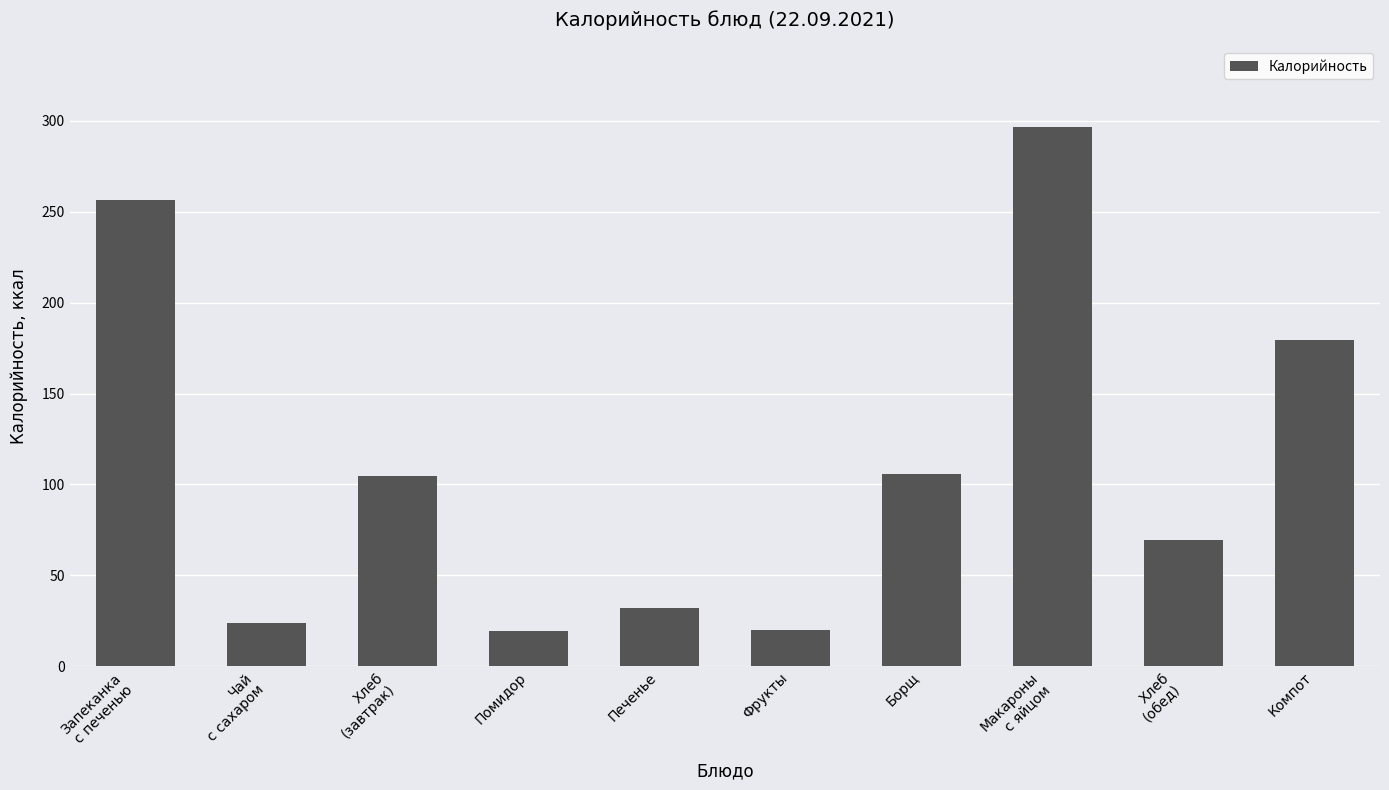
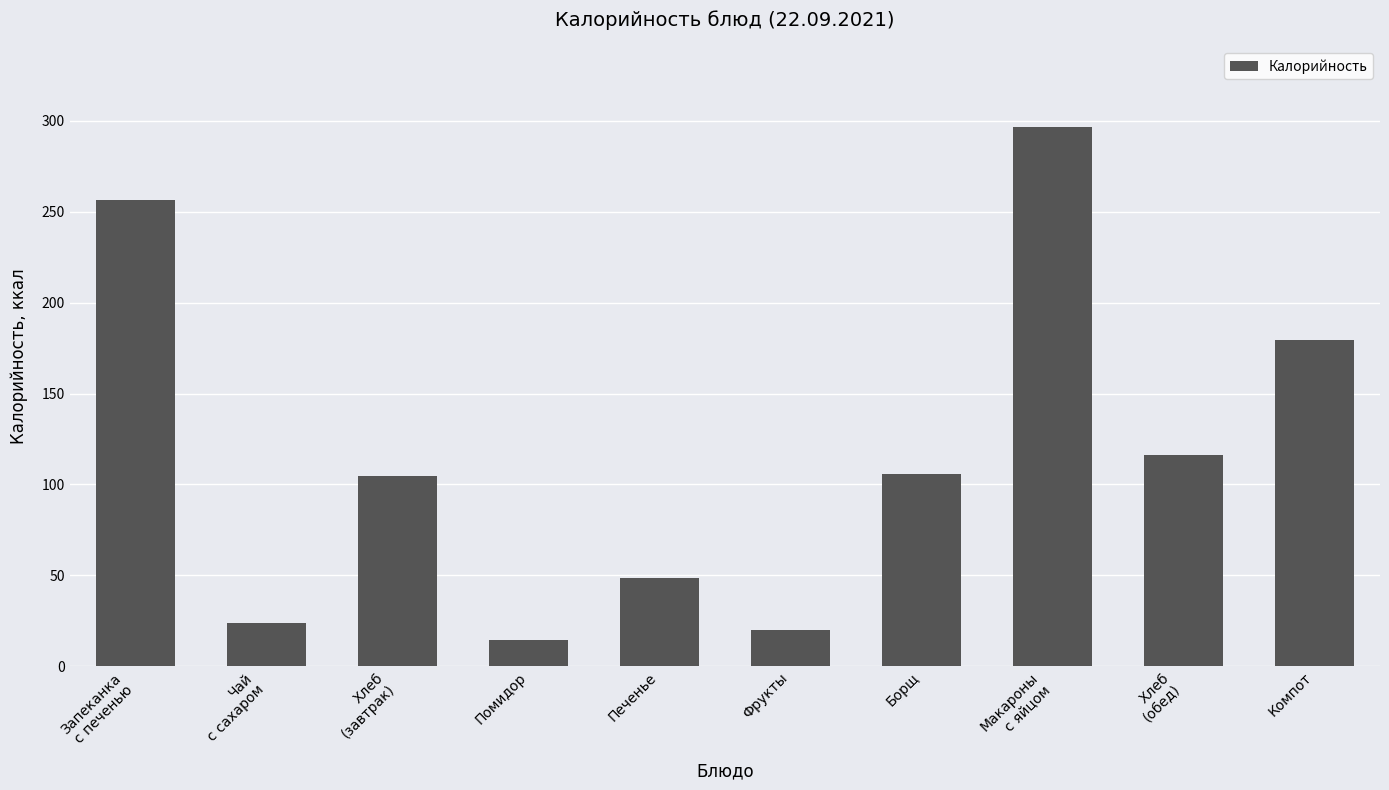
Помидор: 20 -> 14
Печенье: 32 -> 49
Хлеб (обед): 69 -> 116
